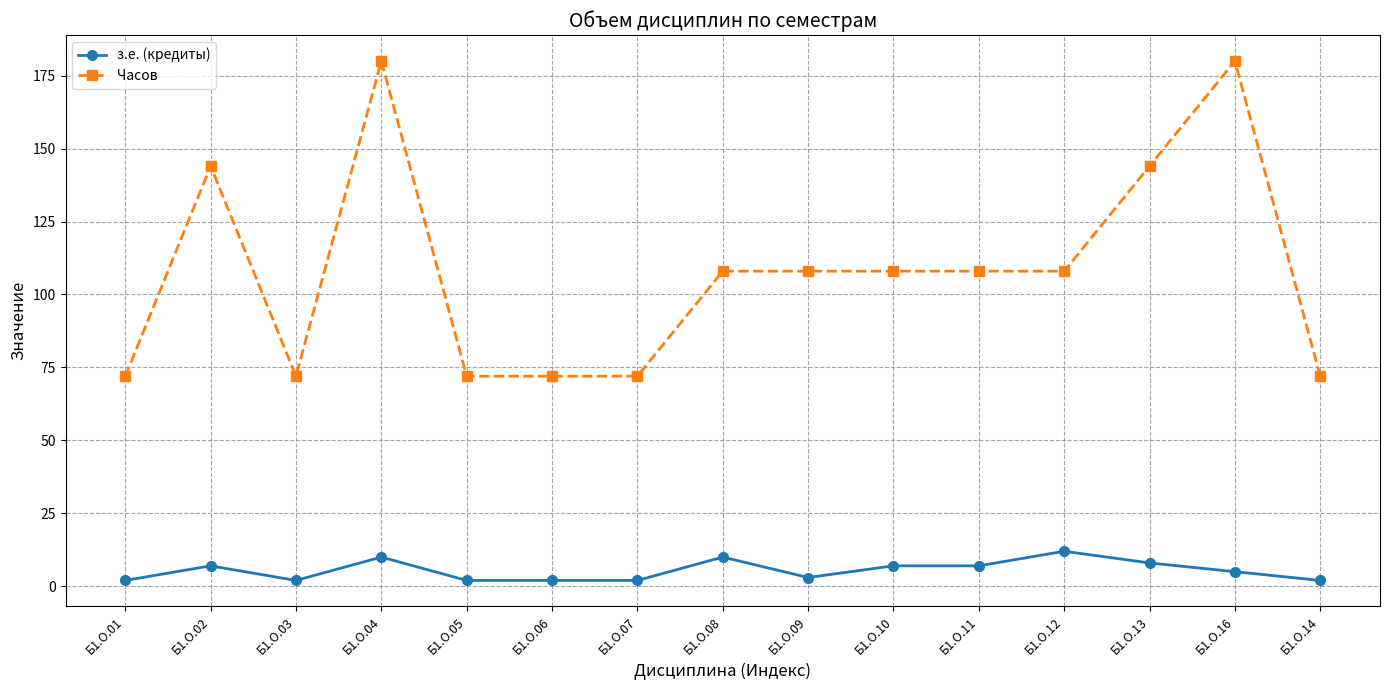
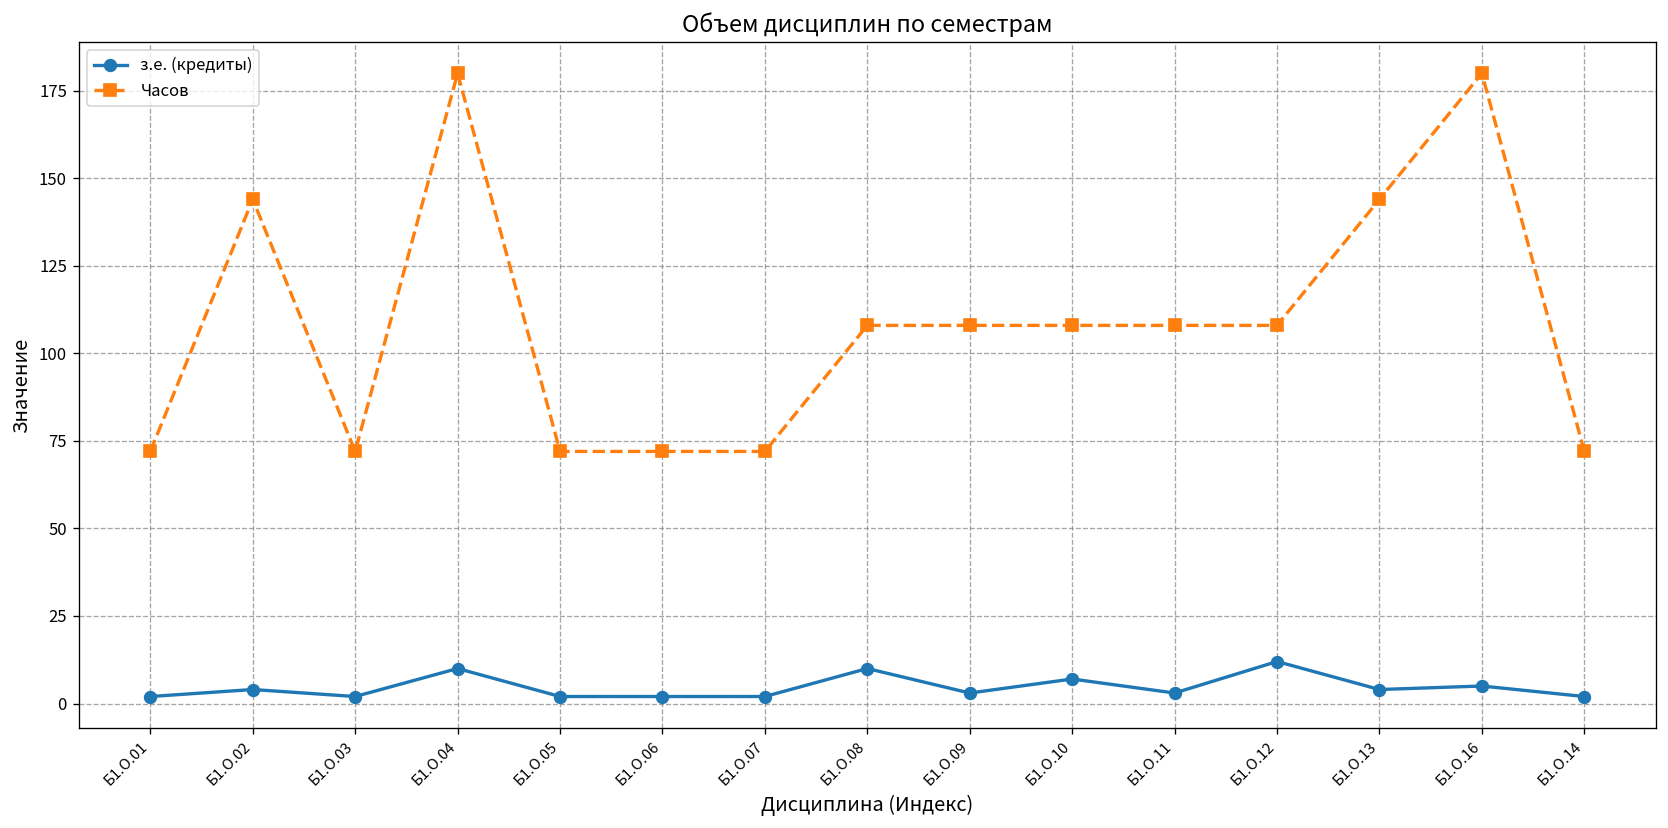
з.е. (кредиты), Б1.О.02: 7 -> 4
з.е. (кредиты), Б1.О.11: 7 -> 3
з.е. (кредиты), Б1.О.13: 8 -> 4
